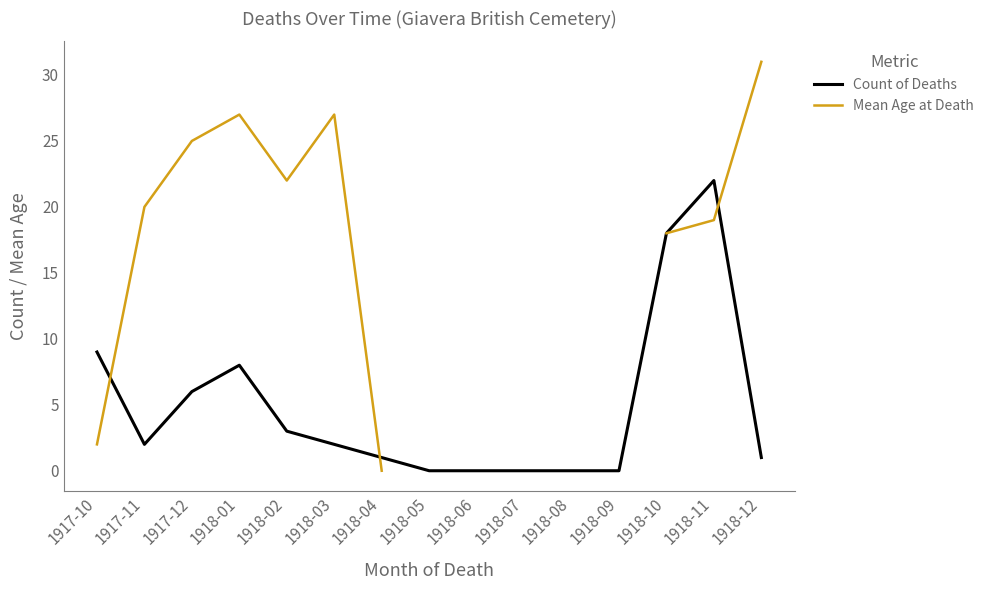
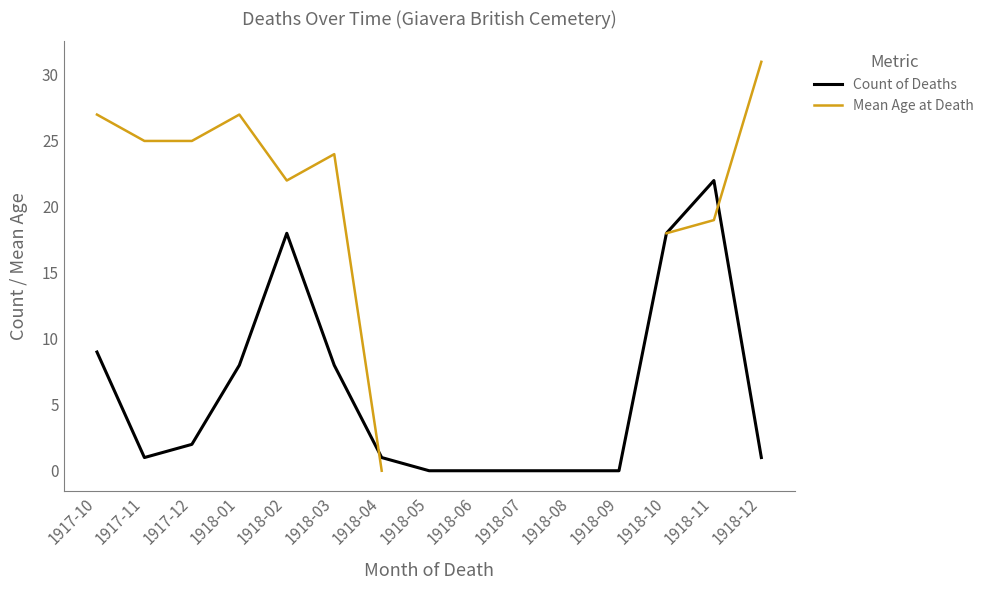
Mean Age at Death, 1917-10: 2 -> 27
Count of Deaths, 1917-11: 2 -> 1
Mean Age at Death, 1917-11: 20 -> 25
Count of Deaths, 1917-12: 6 -> 2
Count of Deaths, 1918-02: 3 -> 18
Count of Deaths, 1918-03: 2 -> 8
Mean Age at Death, 1918-03: 27 -> 24
